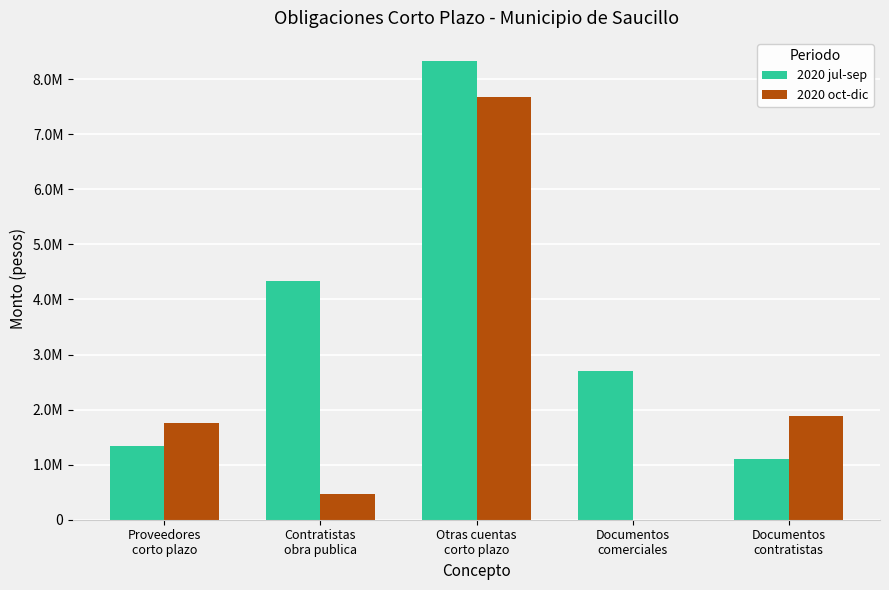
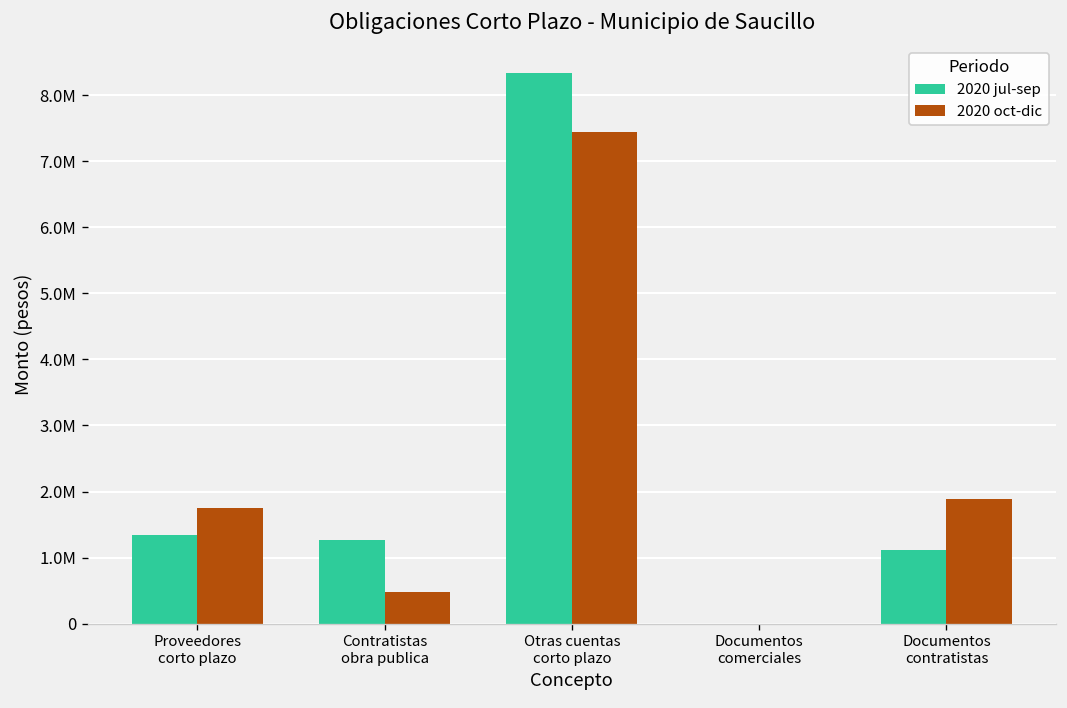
2020 jul-sep, Contratistas obra publica: 4300000 -> 1300000
2020 oct-dic, Otras cuentas corto plazo: 7700000 -> 7400000
2020 jul-sep, Documentos comerciales: 2700000 -> 0
